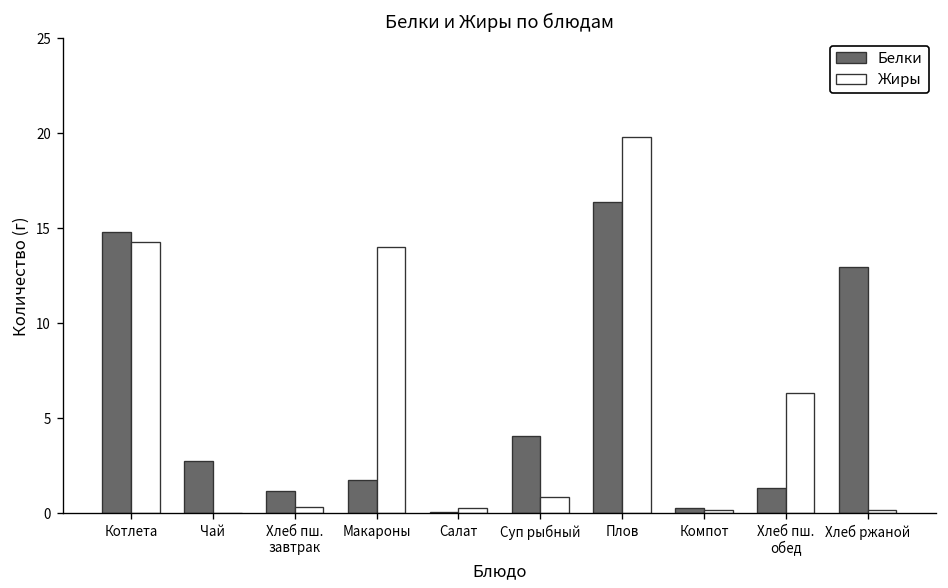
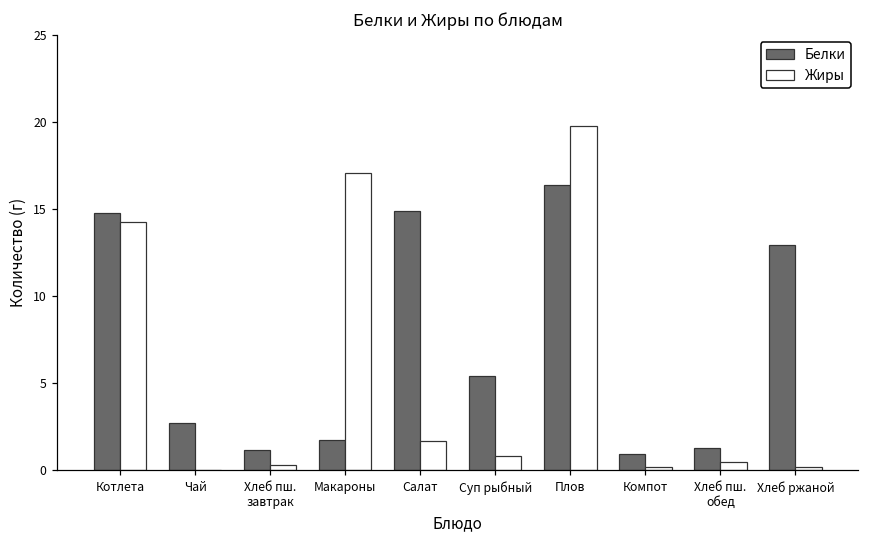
Жиры, Макароны: 14.0 -> 17.1
Белки, Салат: 0.1 -> 14.9
Жиры, Салат: 0.3 -> 1.7
Белки, Суп рыбный: 4.1 -> 5.4
Белки, Компот: 0.3 -> 0.9
Жиры, Хлеб пш. обед: 6.4 -> 0.5
